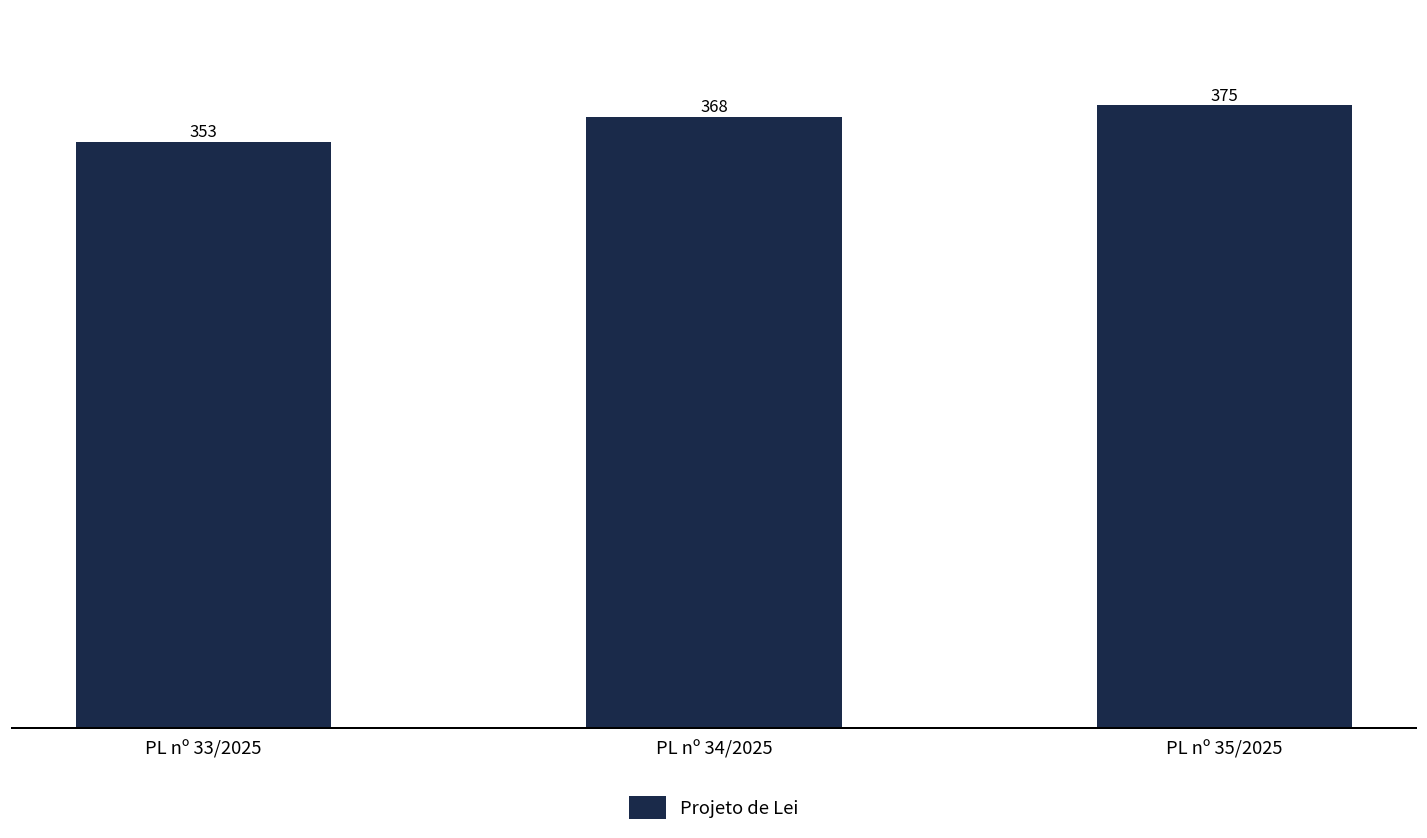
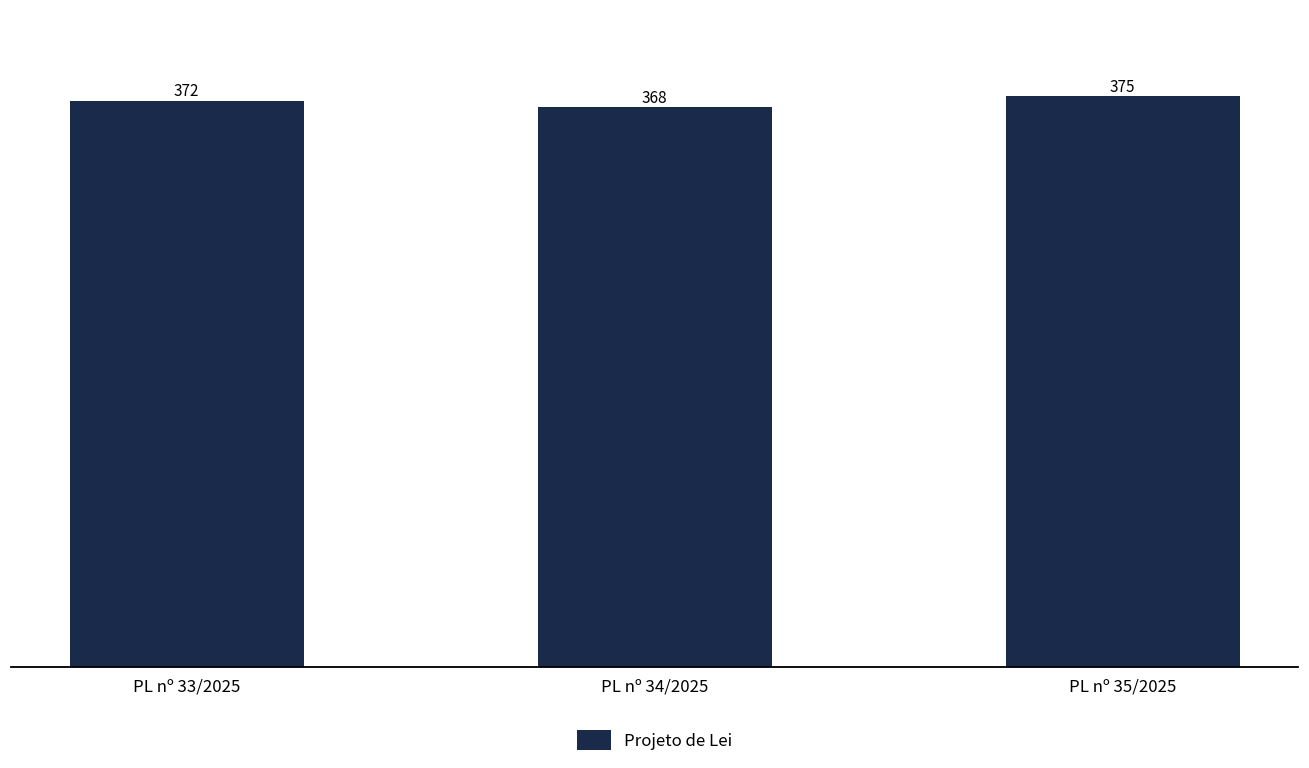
PL nº 33/2025: 353 -> 372
